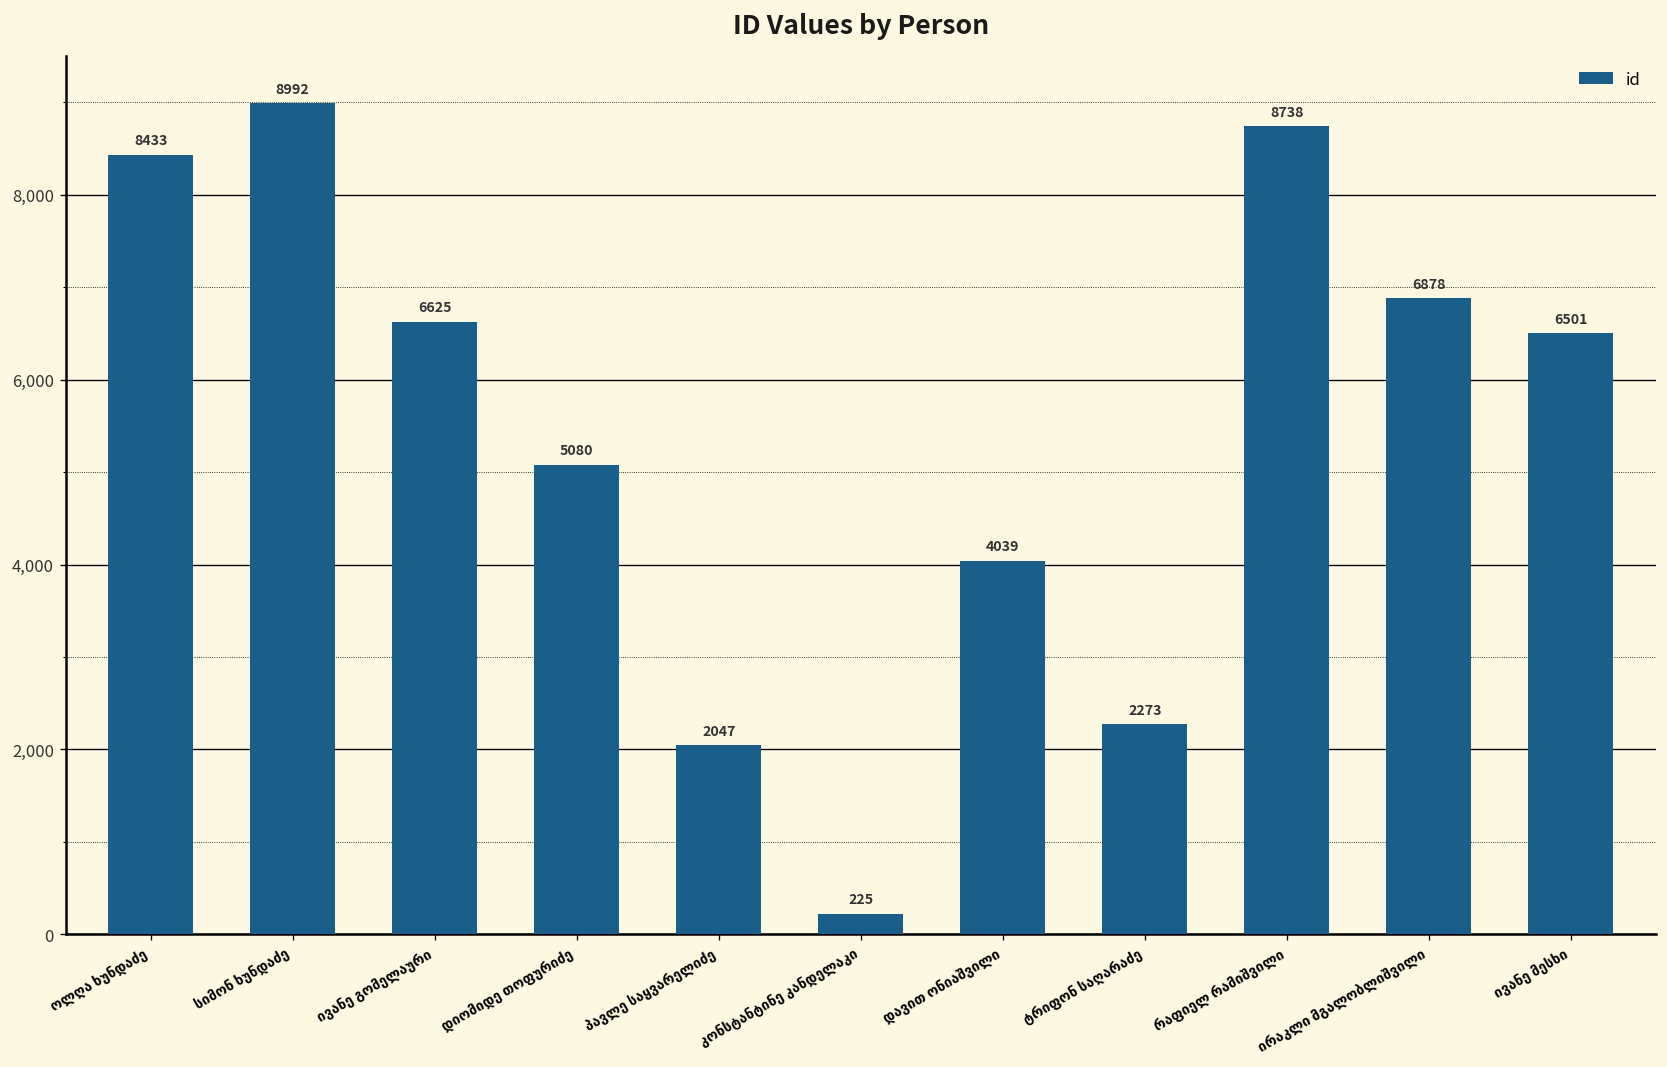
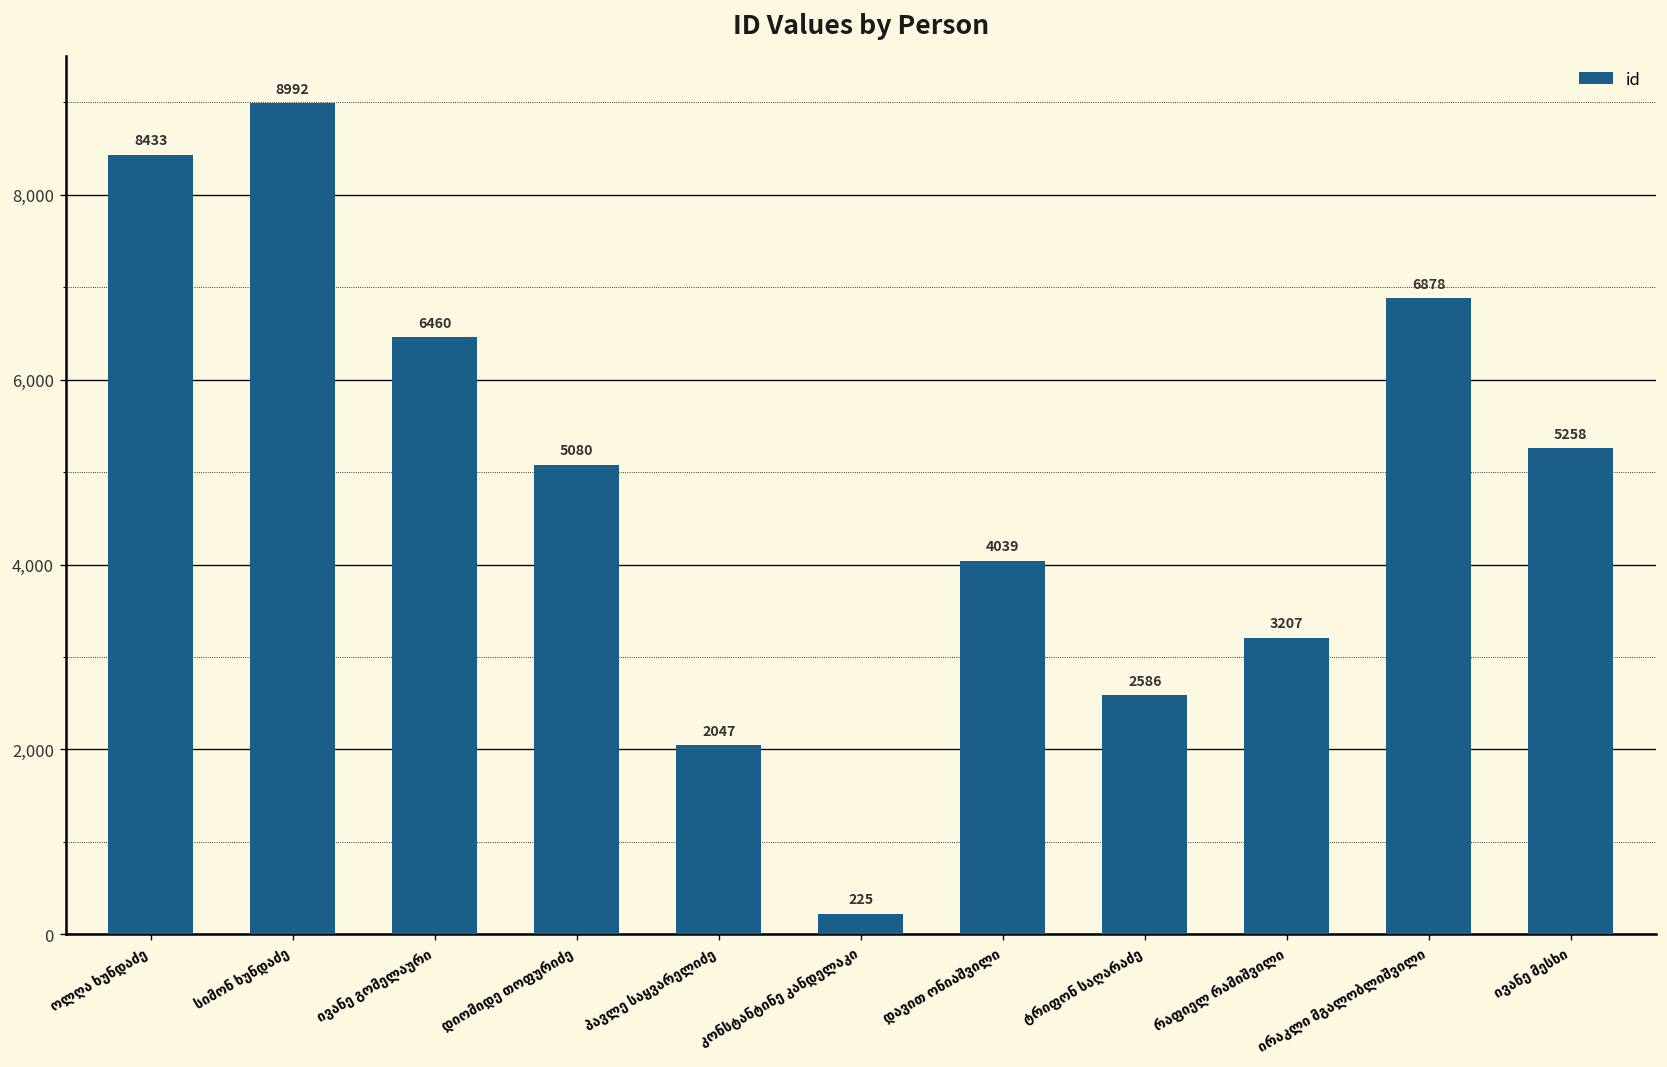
ივანე გომელაური: 6625 -> 6460
ტრიფონ საღარაძე: 2273 -> 2586
რაფიელ რამიშვილი: 8738 -> 3207
ივანე მესხი: 6501 -> 5258
